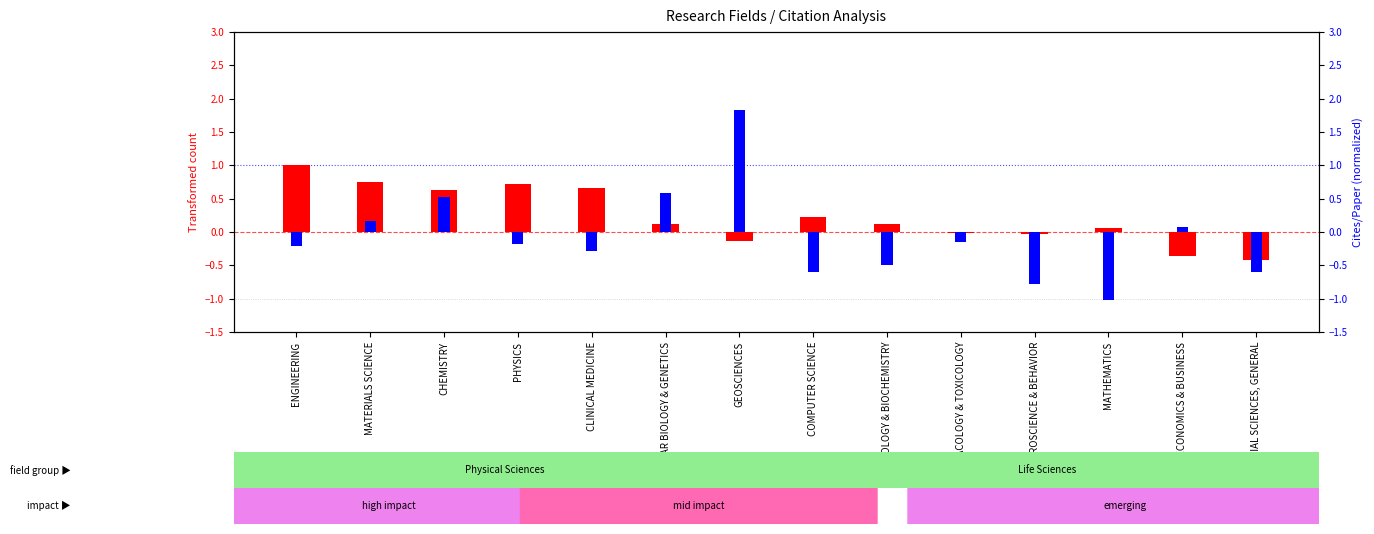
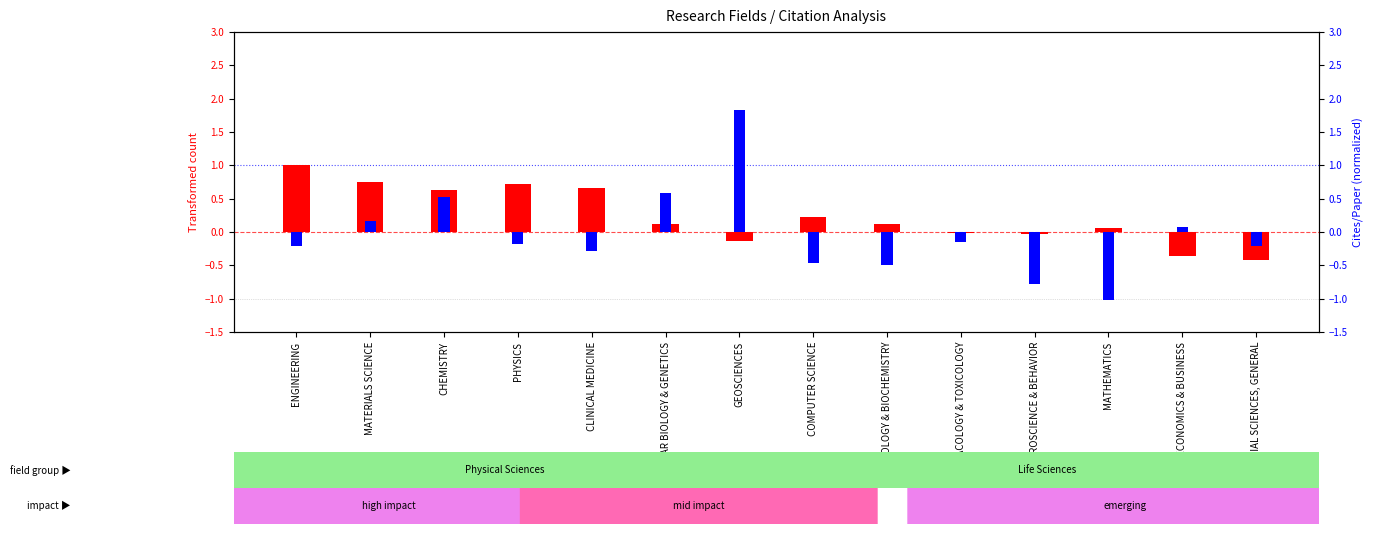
cites/paper (normalized), COMPUTER SCIENCE: -0.6 -> -0.5
cites/paper (normalized), SOCIAL SCIENCES, GENERAL: -0.6 -> -0.2
